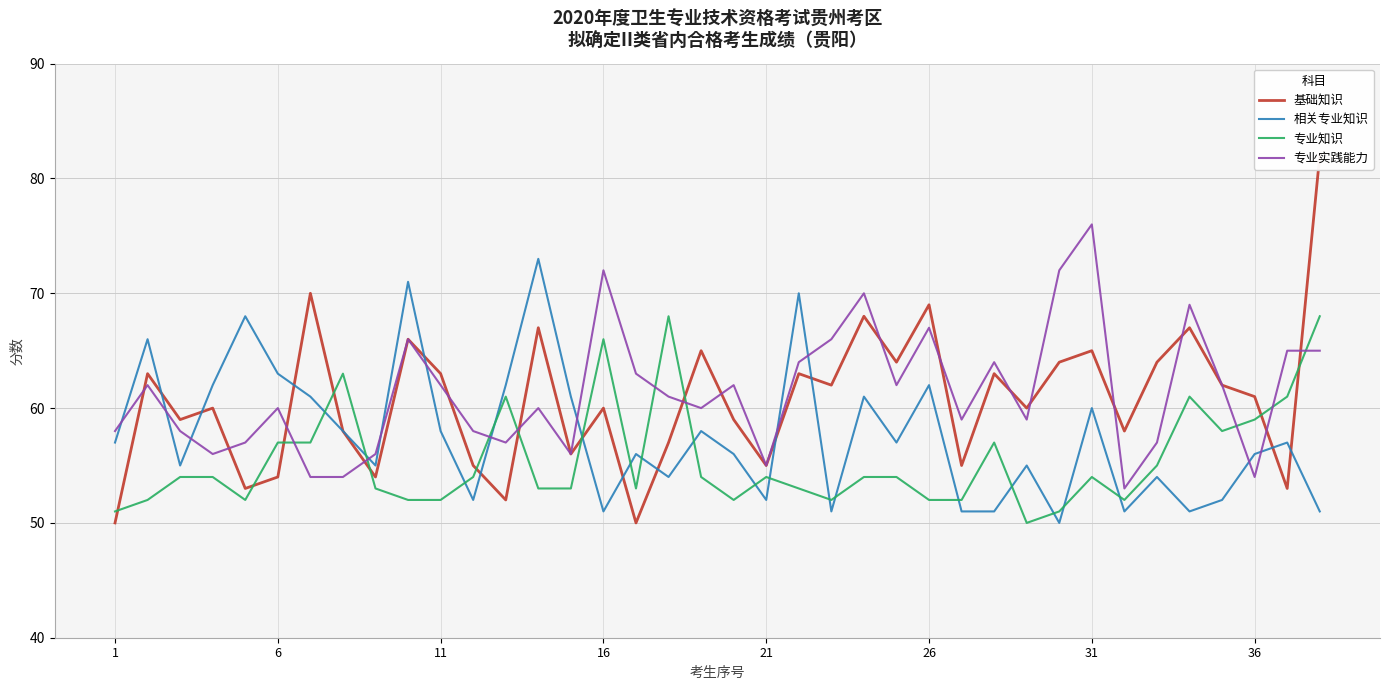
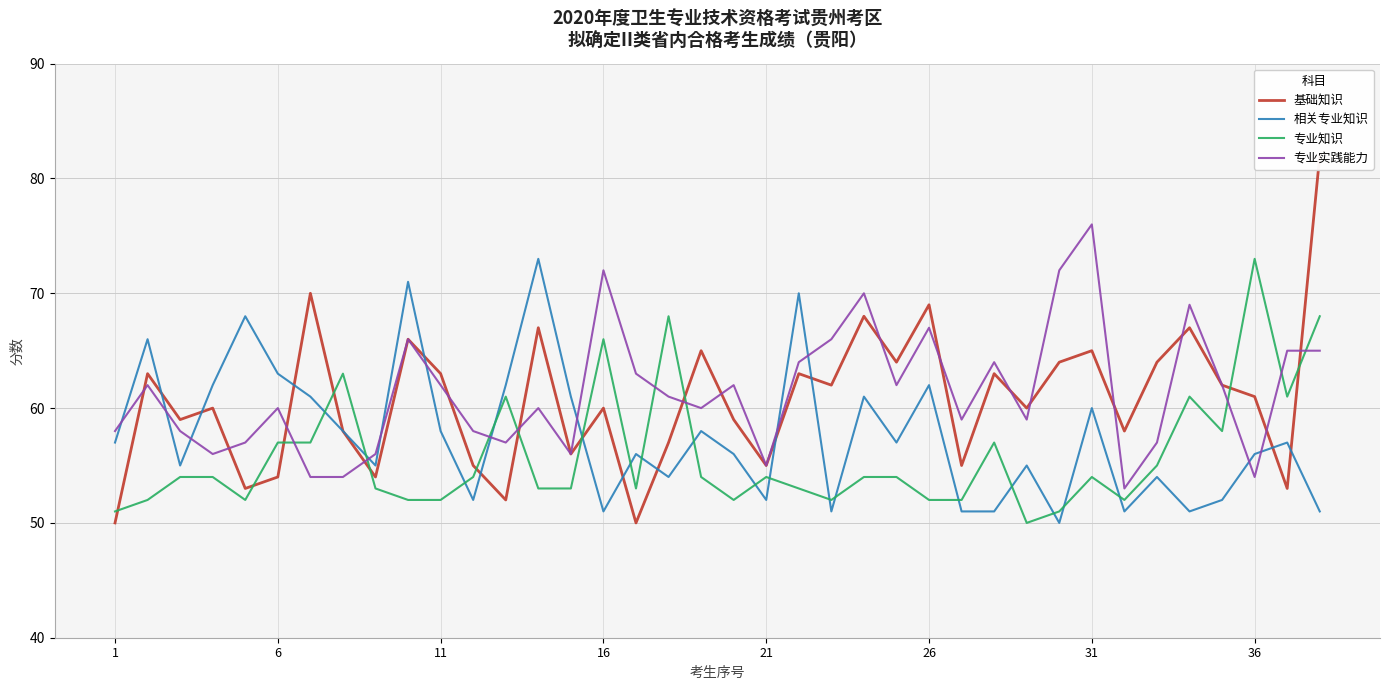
专业知识, 36: 59 -> 73
